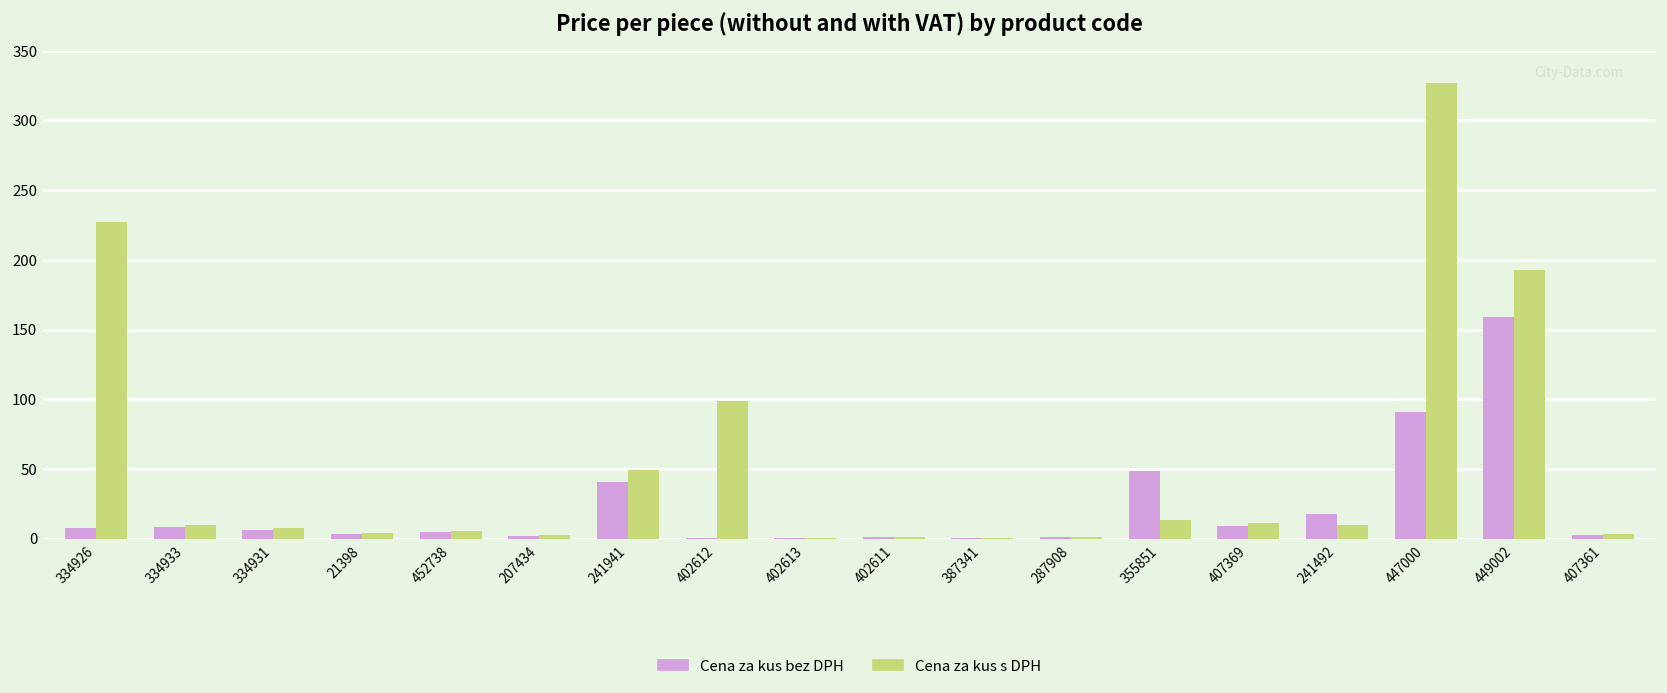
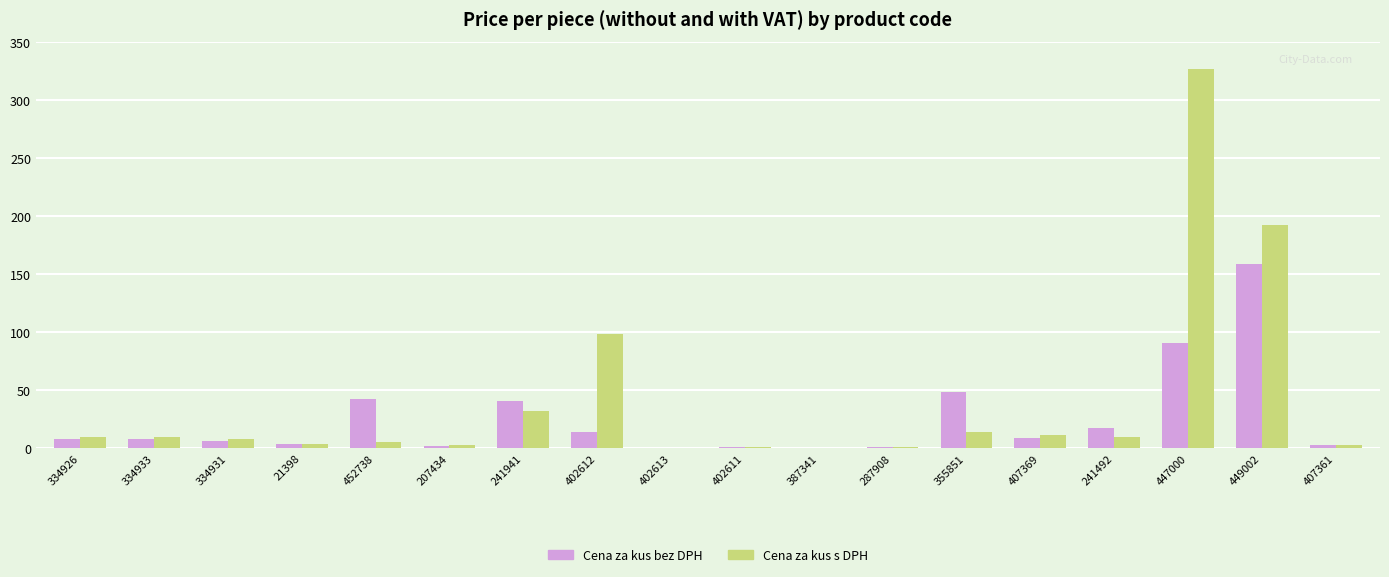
Cena za kus s DPH, 334926: 227 -> 9
Cena za kus bez DPH, 452738: 5 -> 43
Cena za kus s DPH, 241941: 49 -> 32
Cena za kus bez DPH, 402612: 0 -> 14
